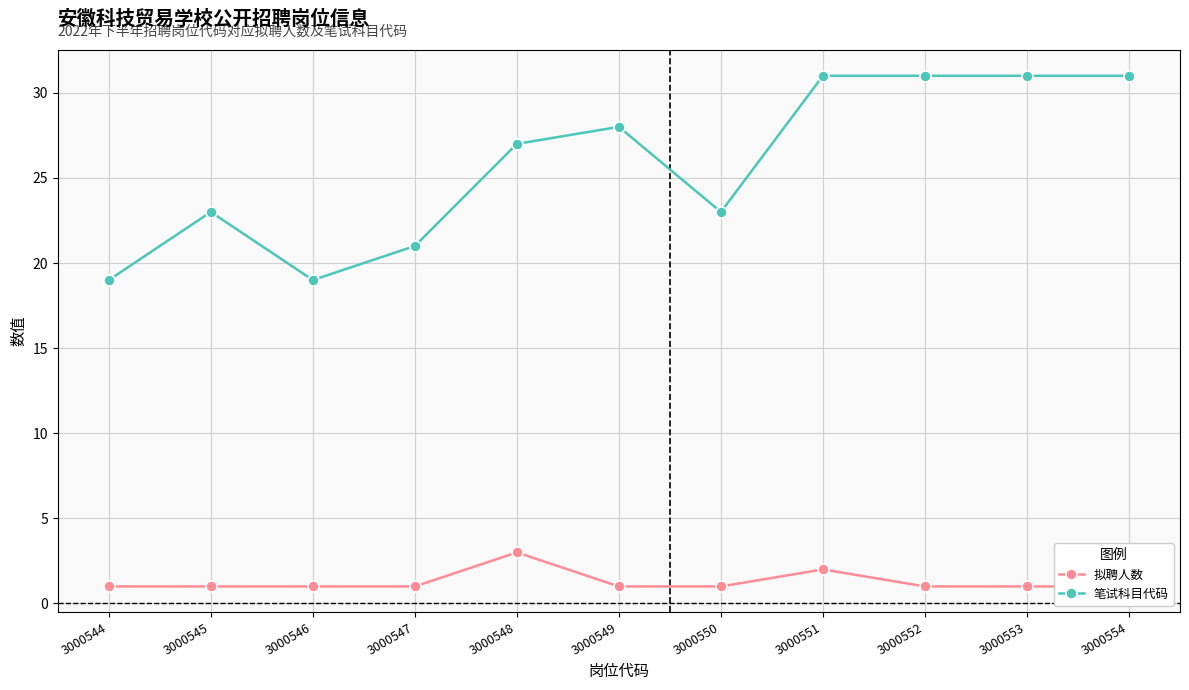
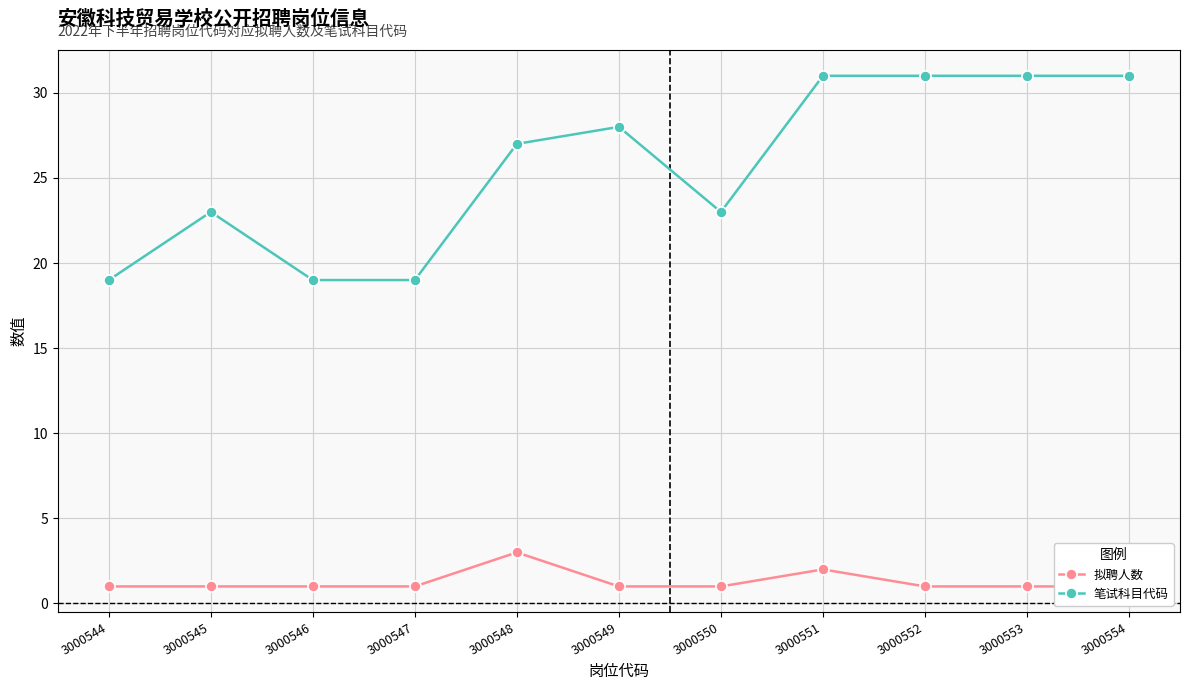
笔试科目代码, 3000547: 21 -> 19
